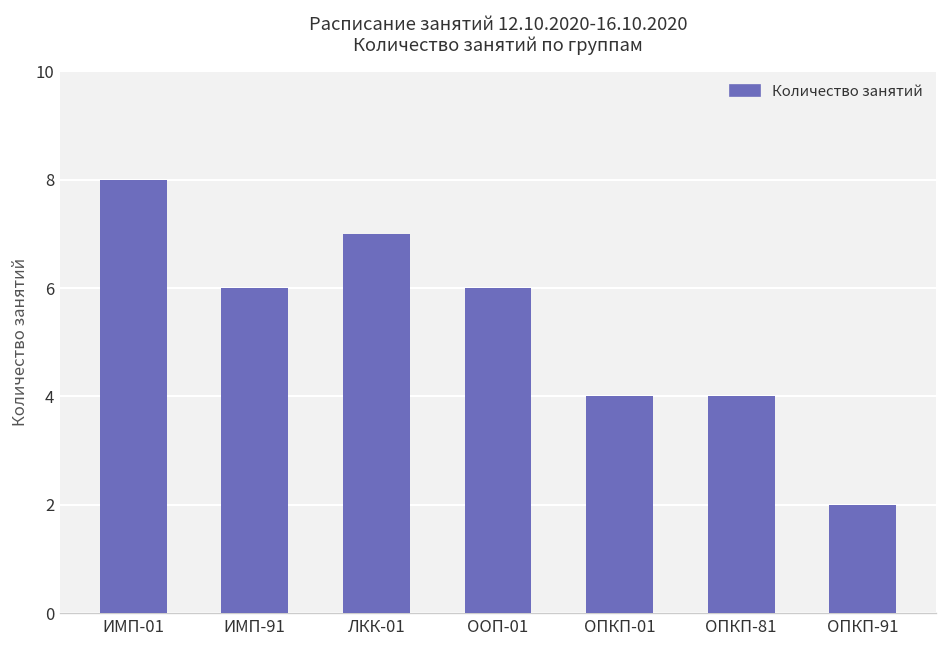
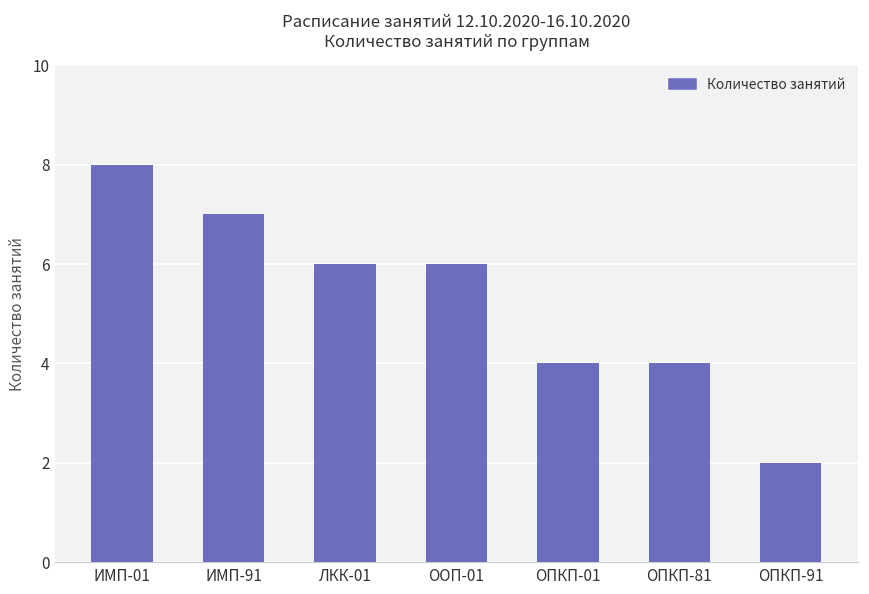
ИМП-91: 6 -> 7
ЛКК-01: 7 -> 6
